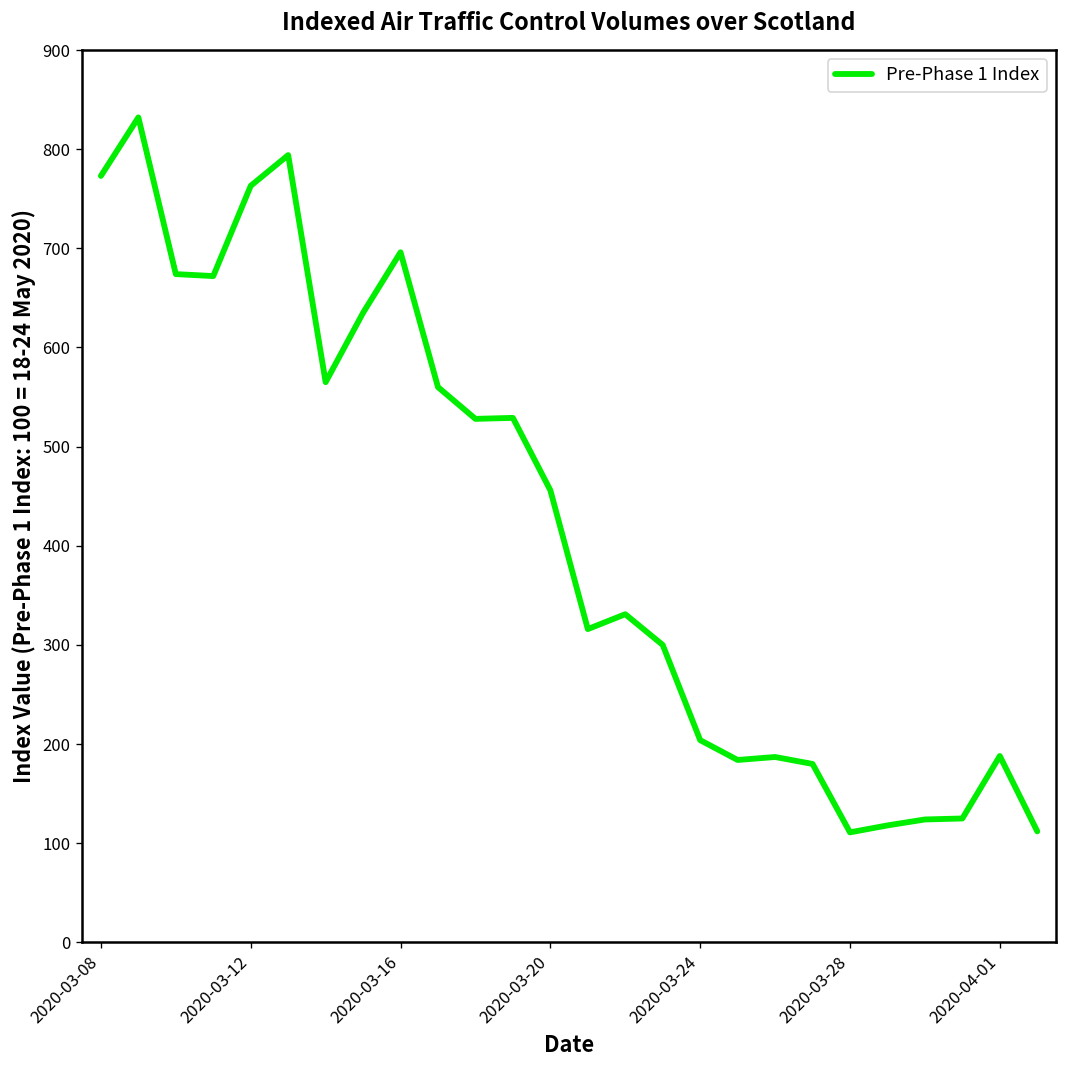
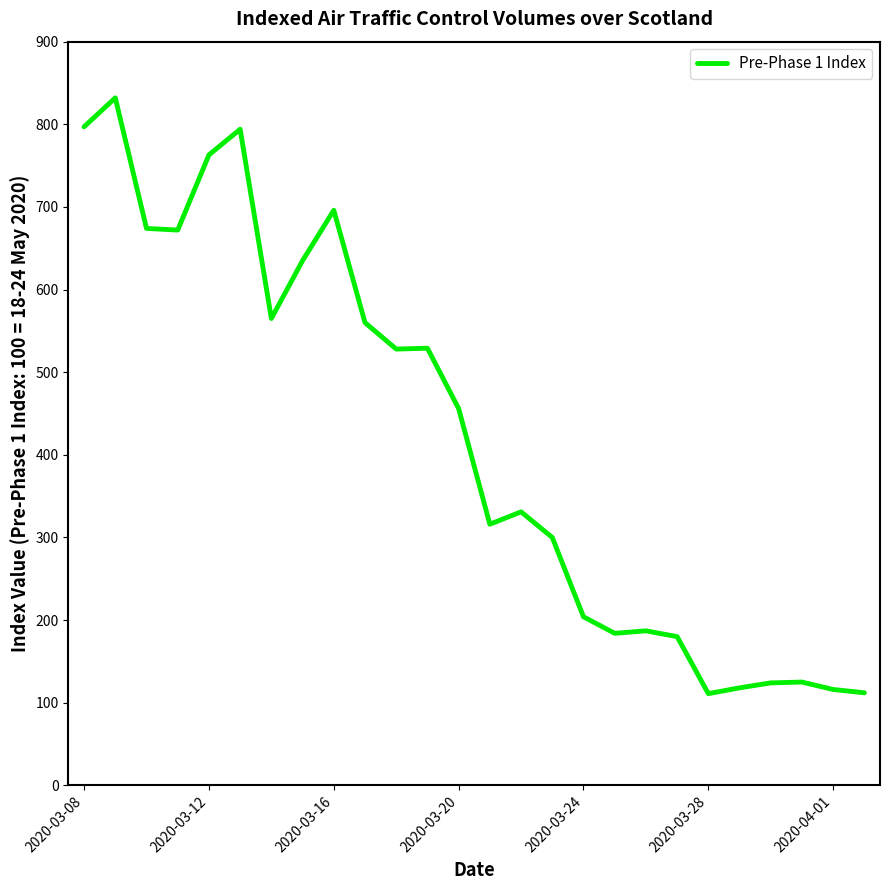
2020-03-08: 770 -> 800
2020-04-01: 190 -> 120
